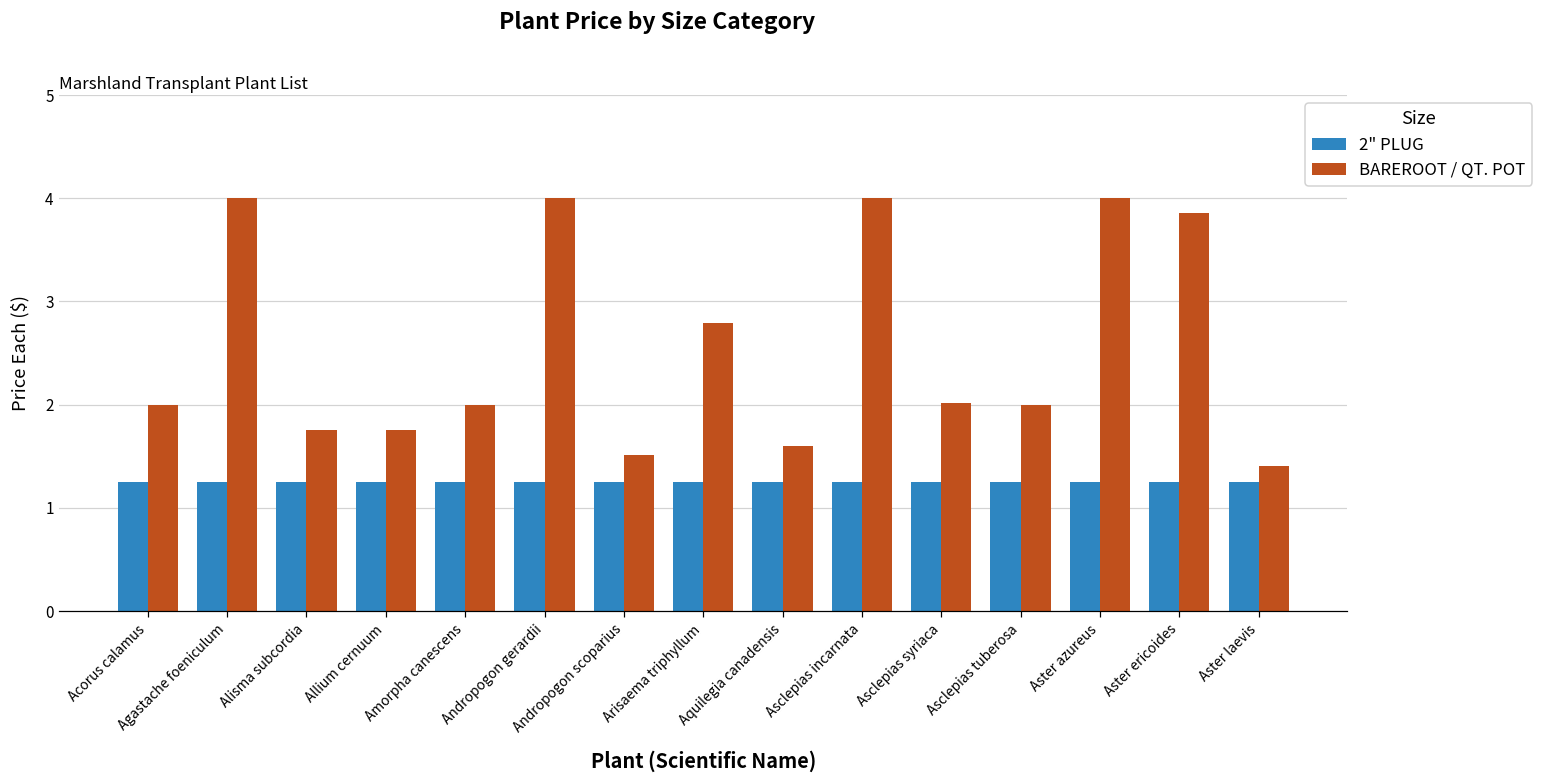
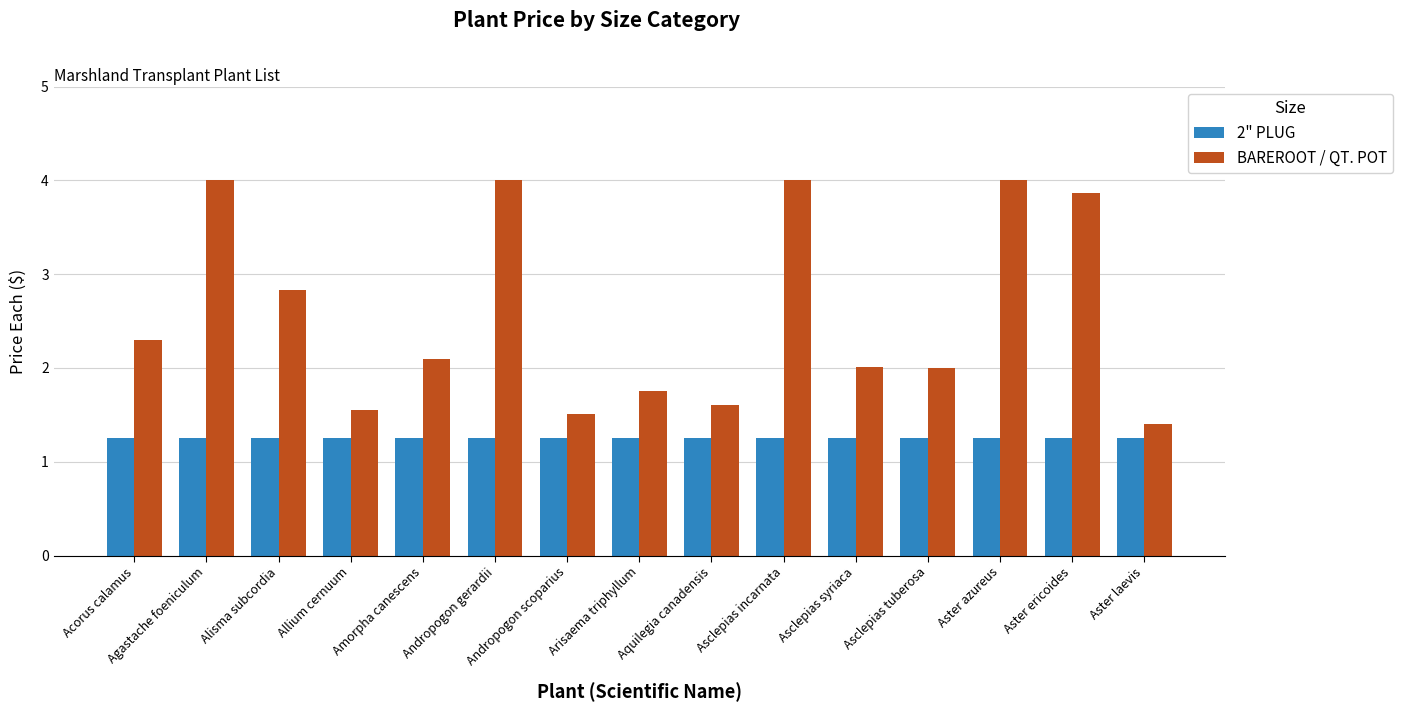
BAREROOT / QT. POT, Acorus calamus: 2.0 -> 2.3
BAREROOT / QT. POT, Alisma subcordia: 1.8 -> 2.8
BAREROOT / QT. POT, Allium cernuum: 1.8 -> 1.6
BAREROOT / QT. POT, Amorpha canescens: 2.0 -> 2.1
BAREROOT / QT. POT, Arisaema triphyllum: 2.8 -> 1.8
